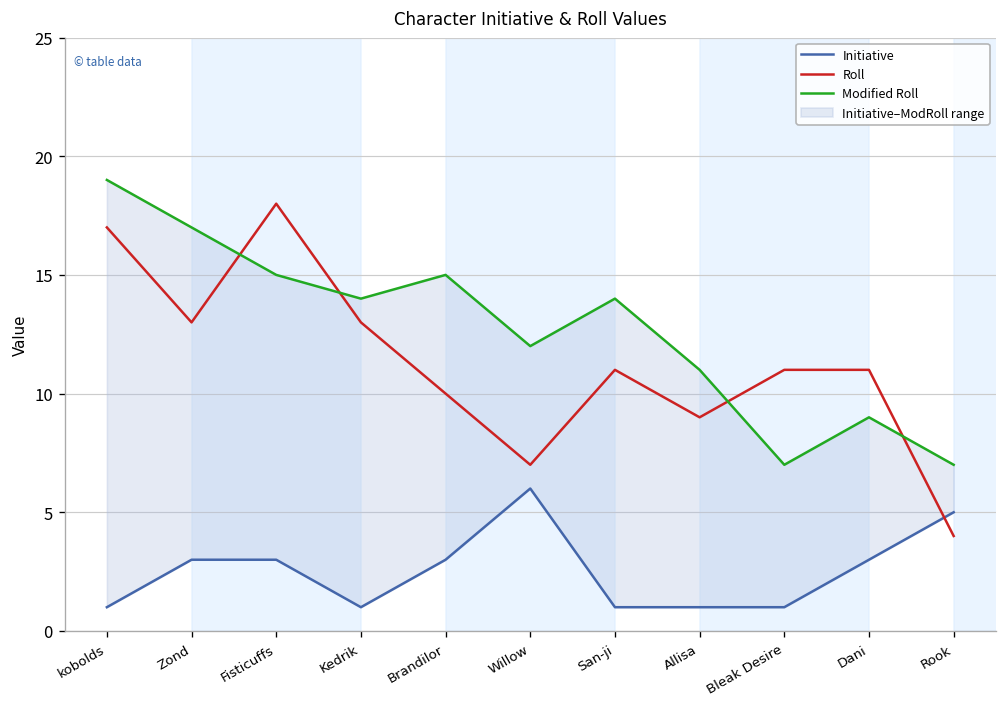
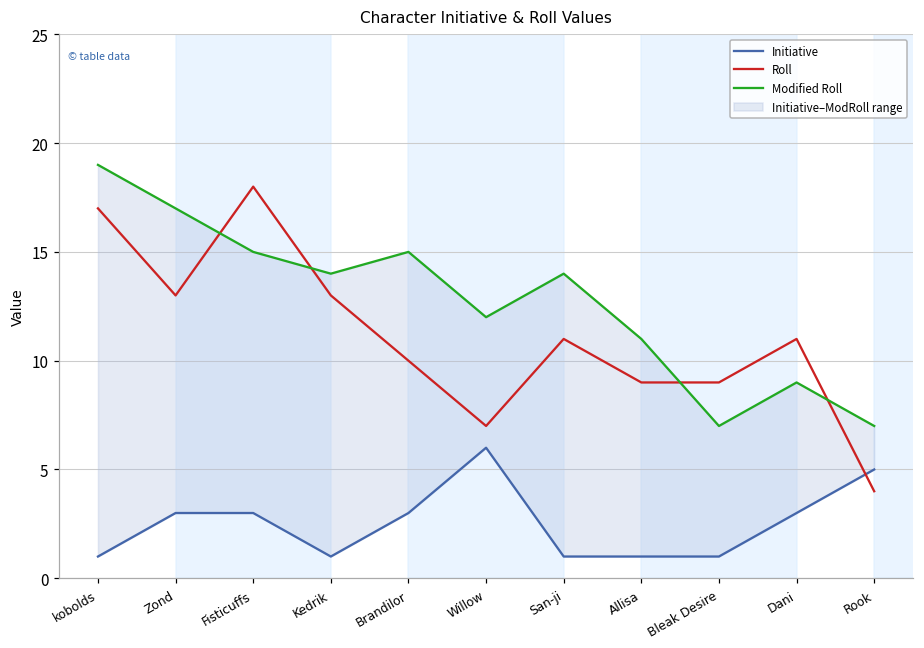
Roll, Bleak Desire: 11 -> 9
